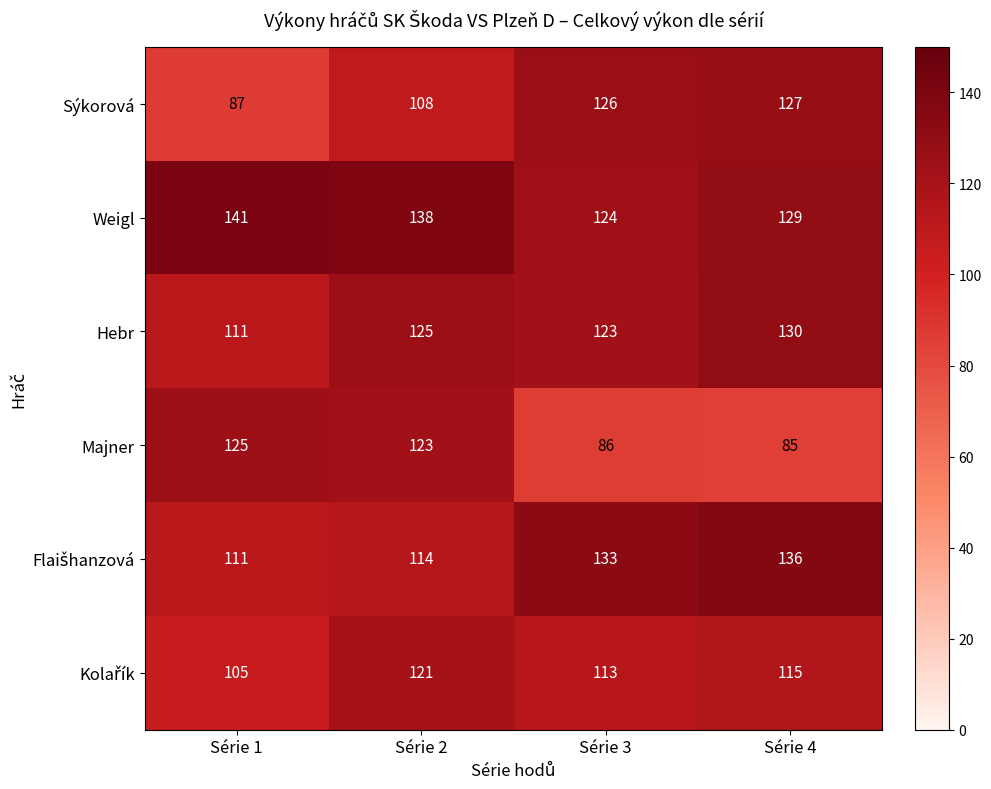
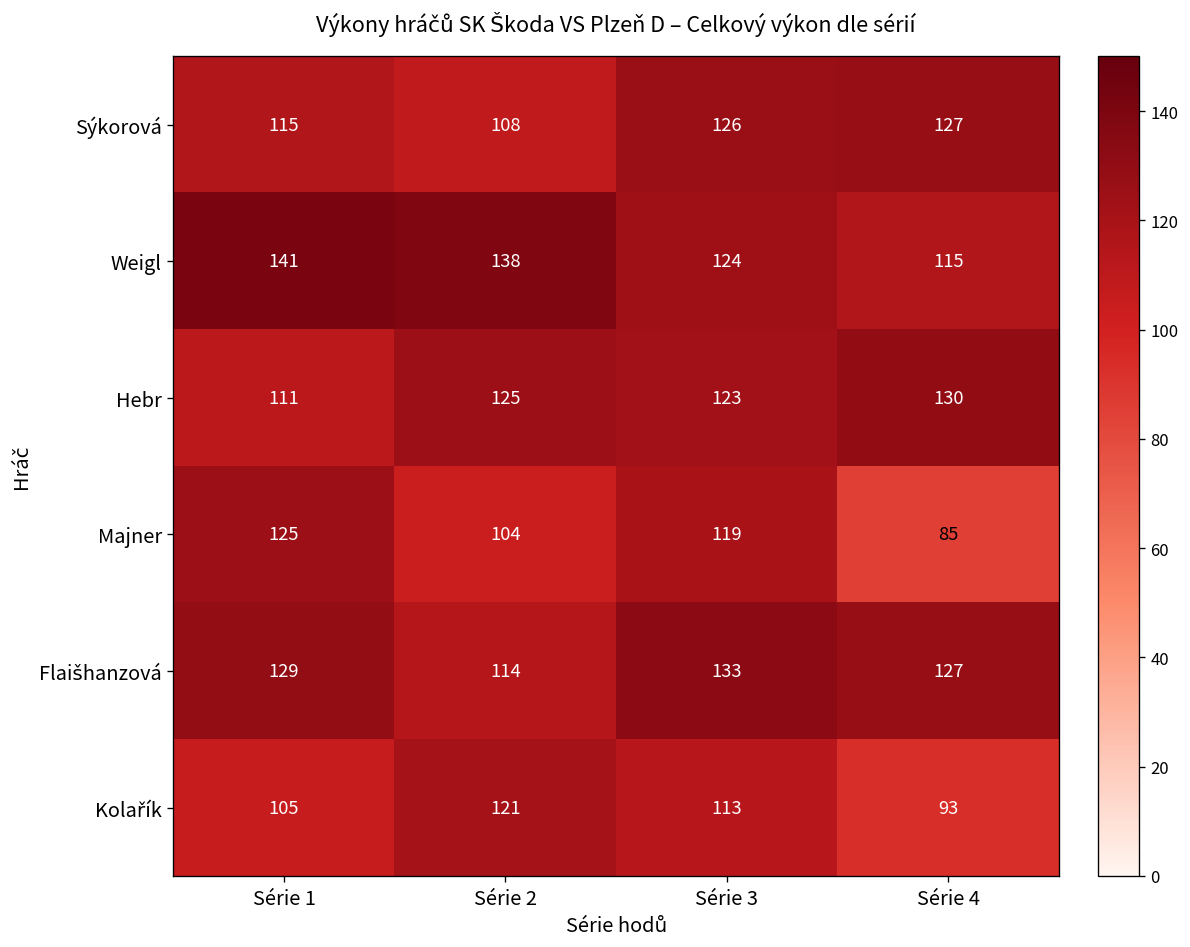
Sýkorová, Série 1: 87 -> 115
Weigl, Série 4: 129 -> 115
Majner, Série 2: 123 -> 104
Majner, Série 3: 86 -> 119
Flaišhanzová, Série 1: 111 -> 129
Flaišhanzová, Série 4: 136 -> 127
Kolařík, Série 4: 115 -> 93
